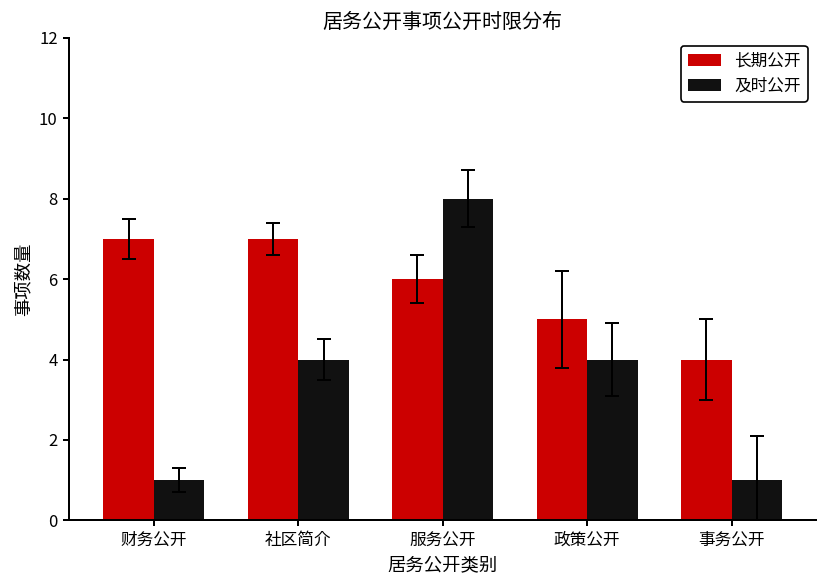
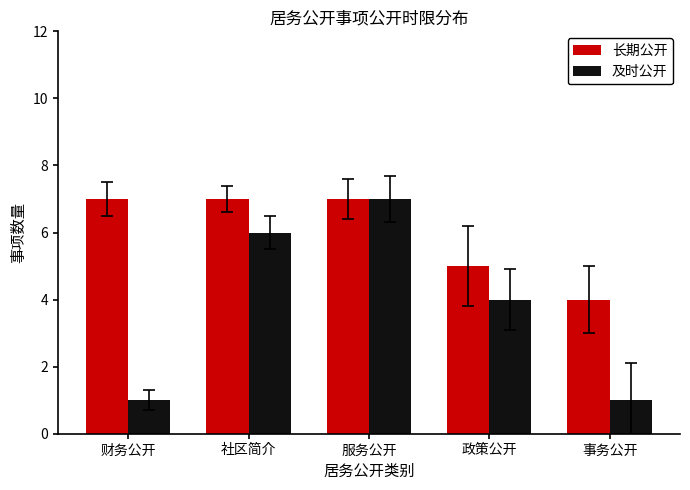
及时公开, 社区简介: 4 -> 6
长期公开, 服务公开: 6 -> 7
及时公开, 服务公开: 8 -> 7
